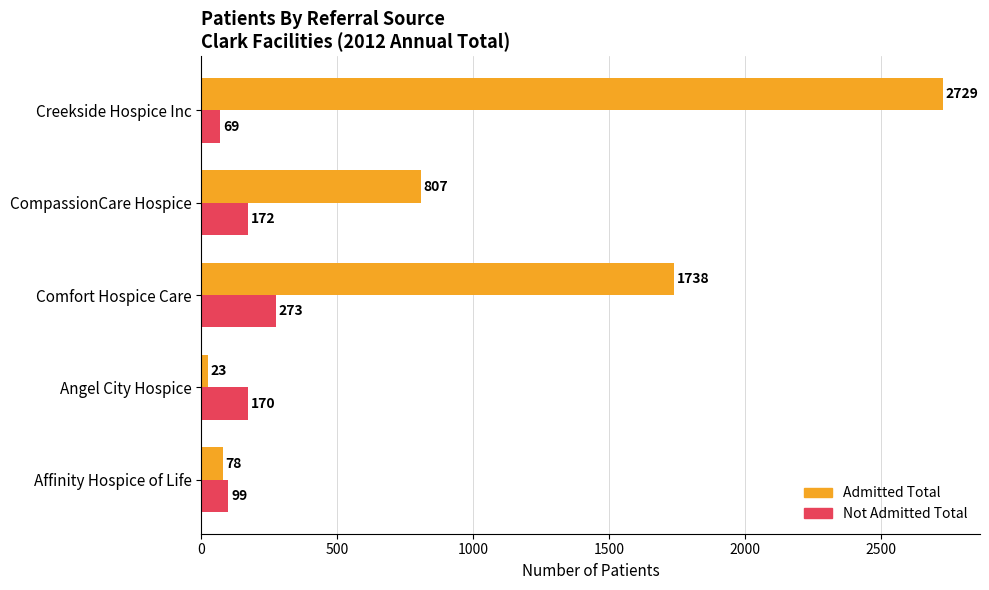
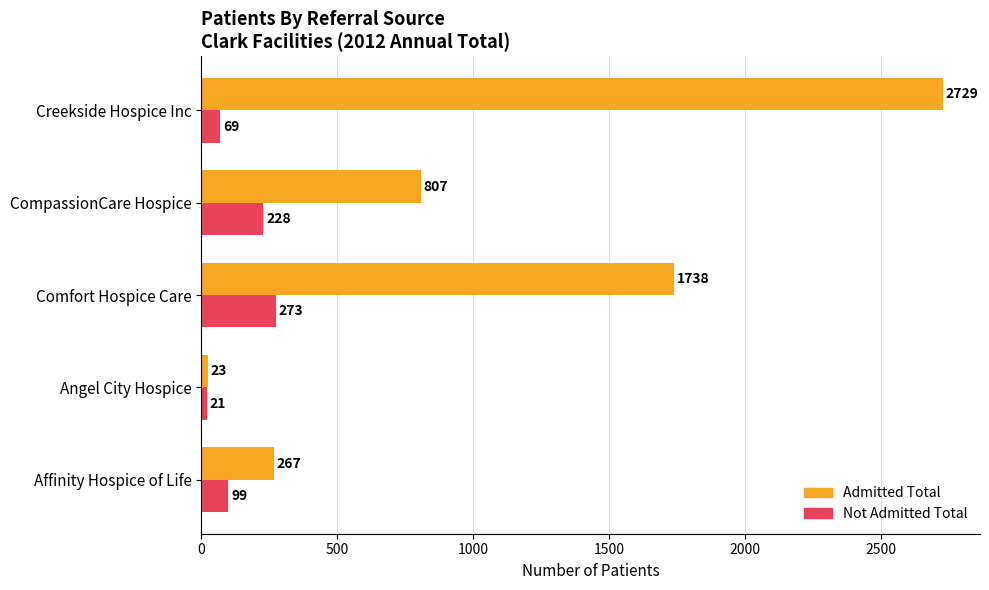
Not Admitted Total, CompassionCare Hospice: 172 -> 228
Not Admitted Total, Angel City Hospice: 170 -> 21
Admitted Total, Affinity Hospice of Life: 78 -> 267
